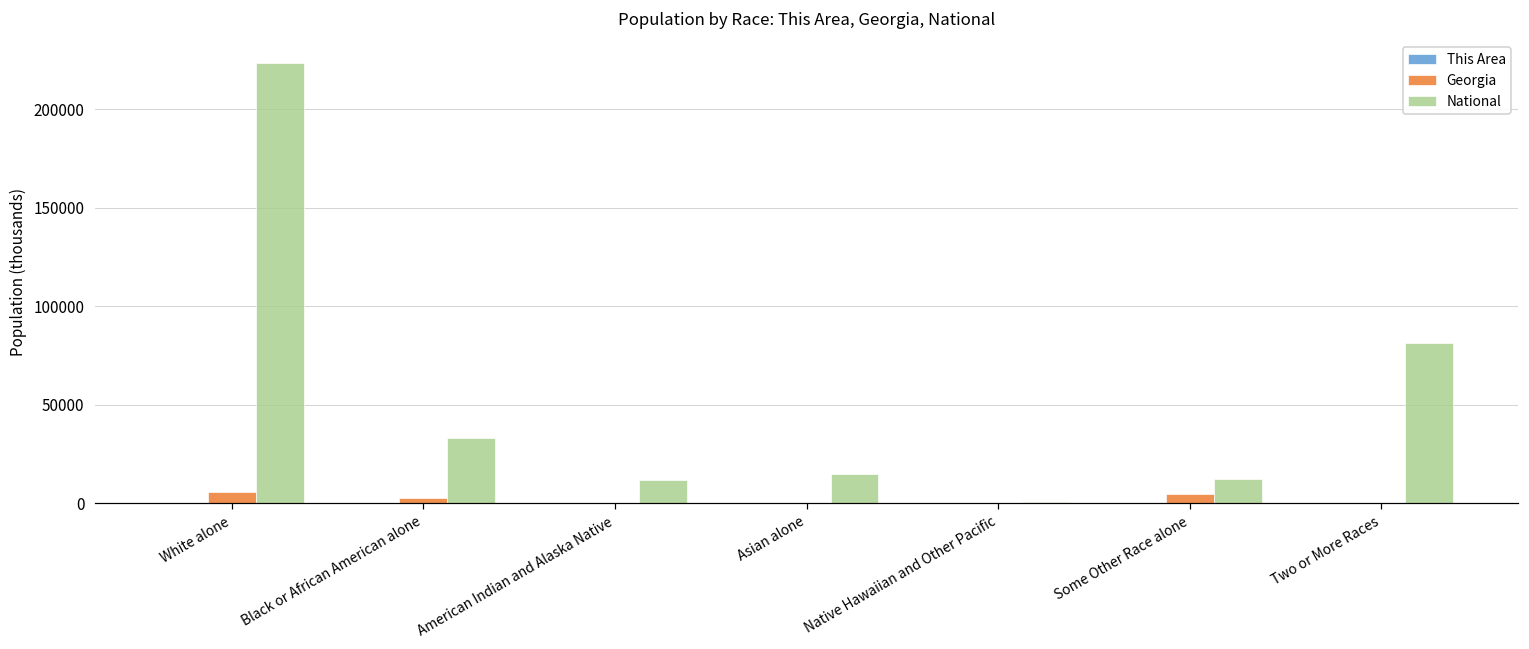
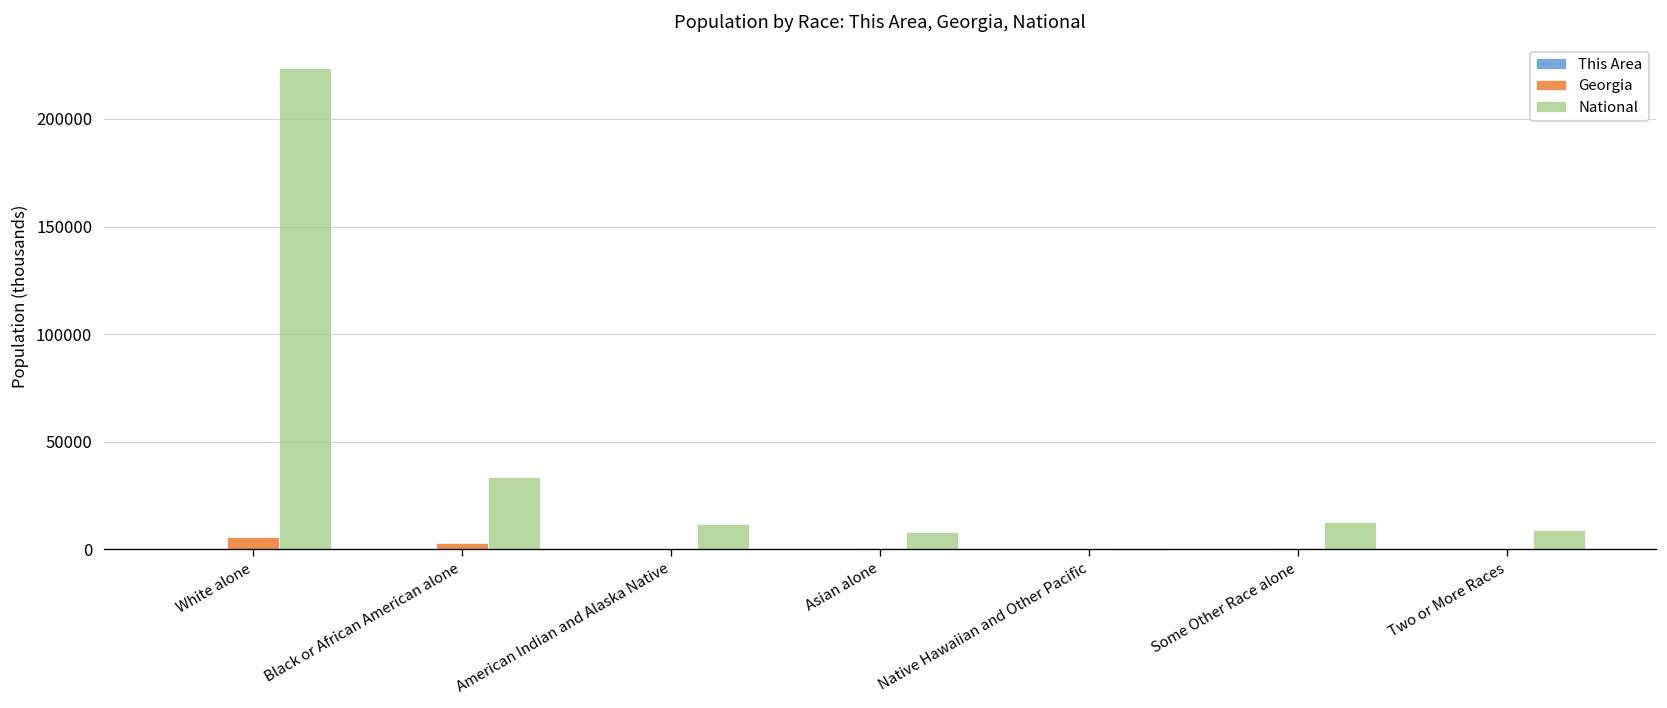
National, Asian alone: 15000 -> 8000
Georgia, Some Other Race alone: 5000 -> 0
National, Two or More Races: 81000 -> 9000
